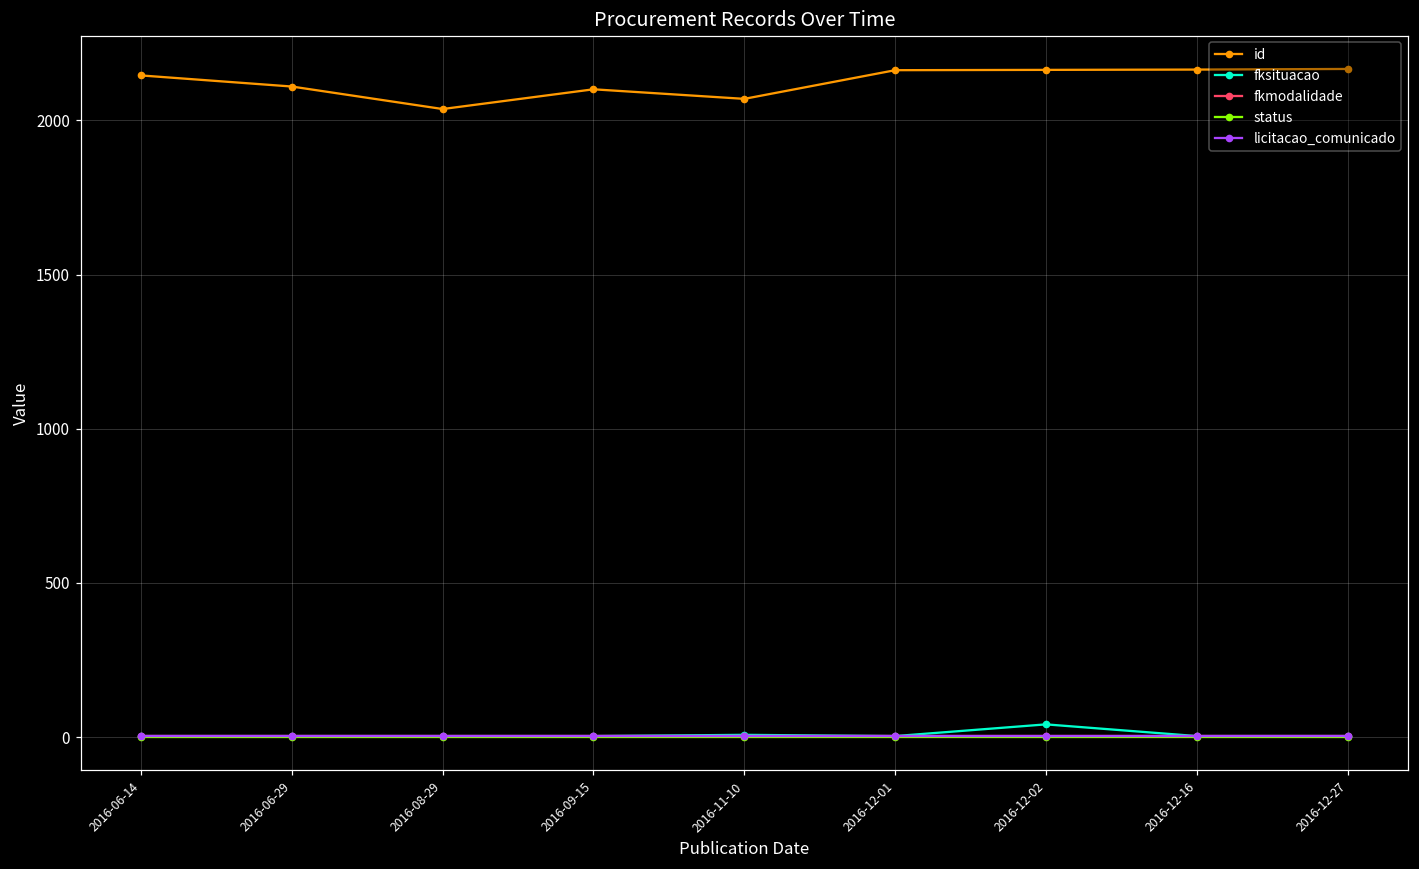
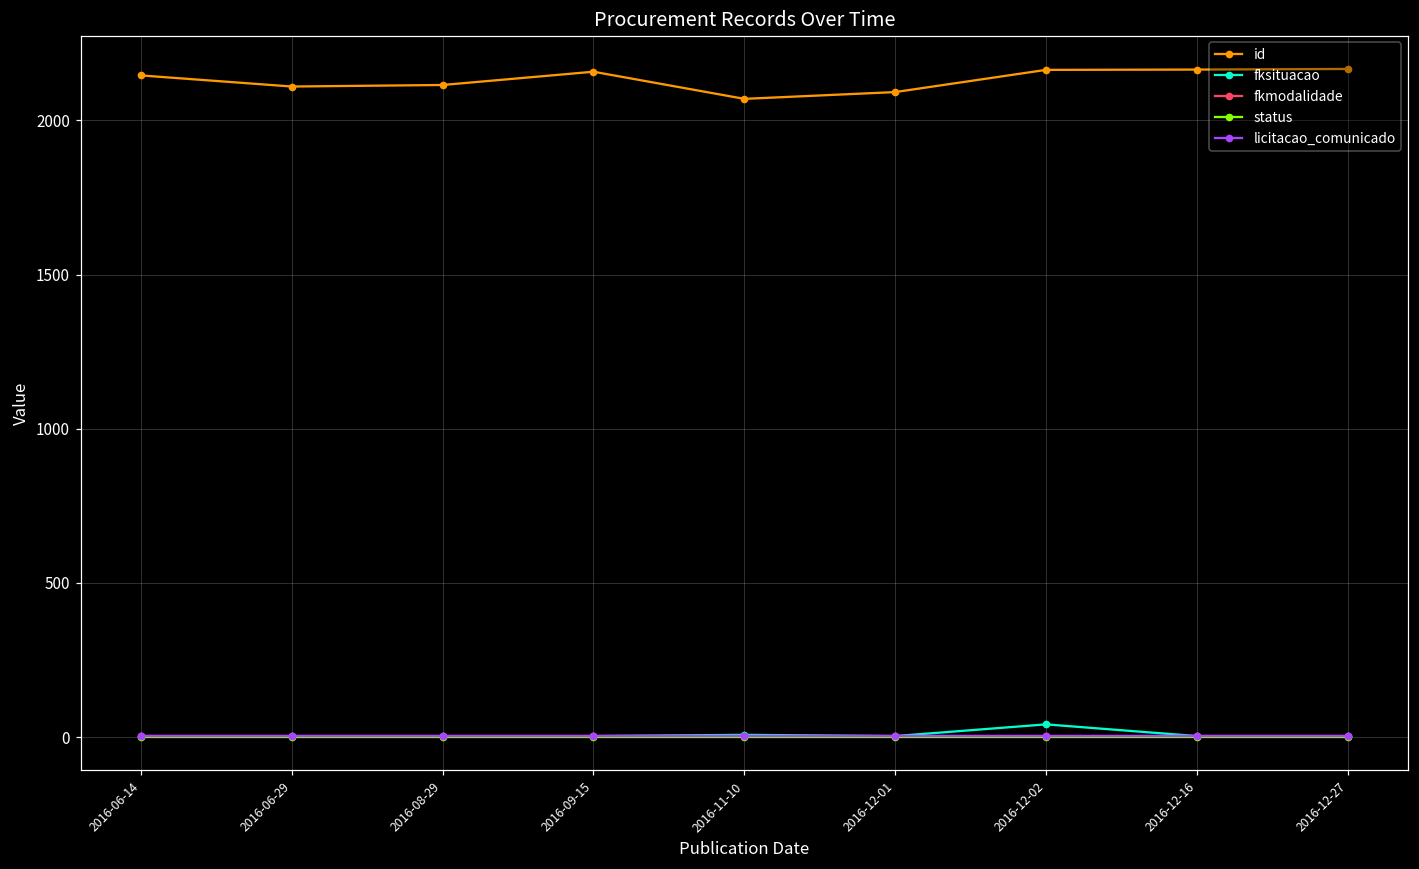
id, 2016-08-29: 2040 -> 2120
id, 2016-09-15: 2100 -> 2160
id, 2016-12-01: 2160 -> 2090
